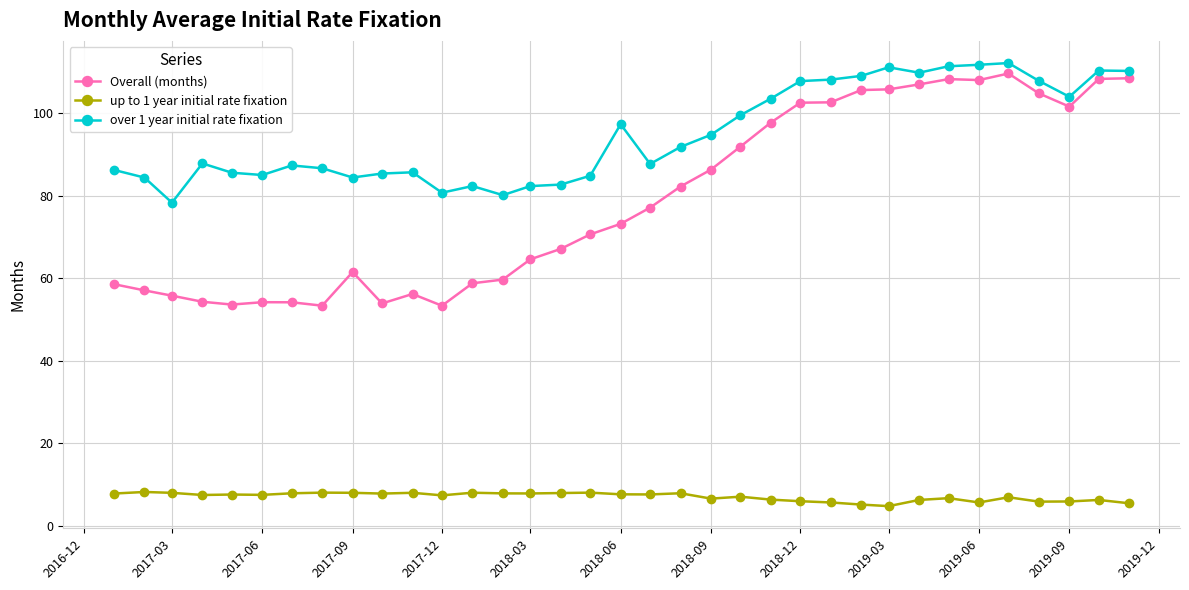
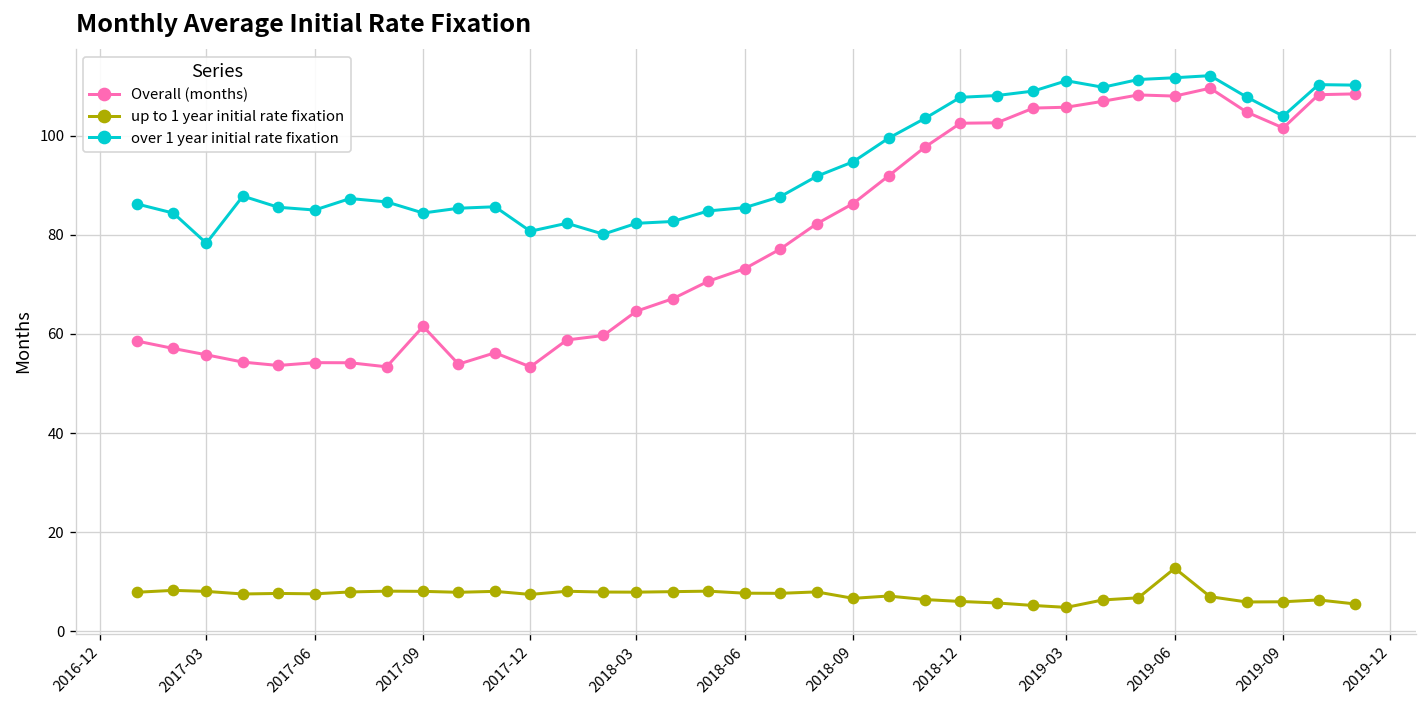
over 1 year initial rate fixation, 2018-06: 97 -> 85
up to 1 year initial rate fixation, 2019-06: 6 -> 13
